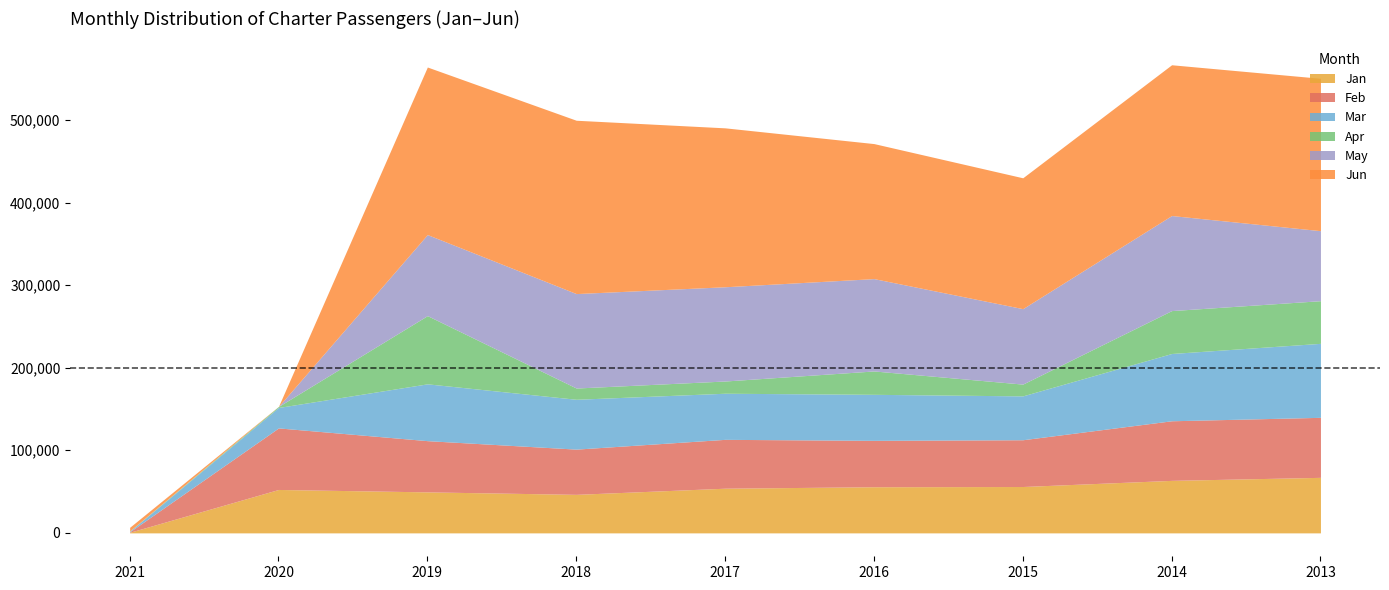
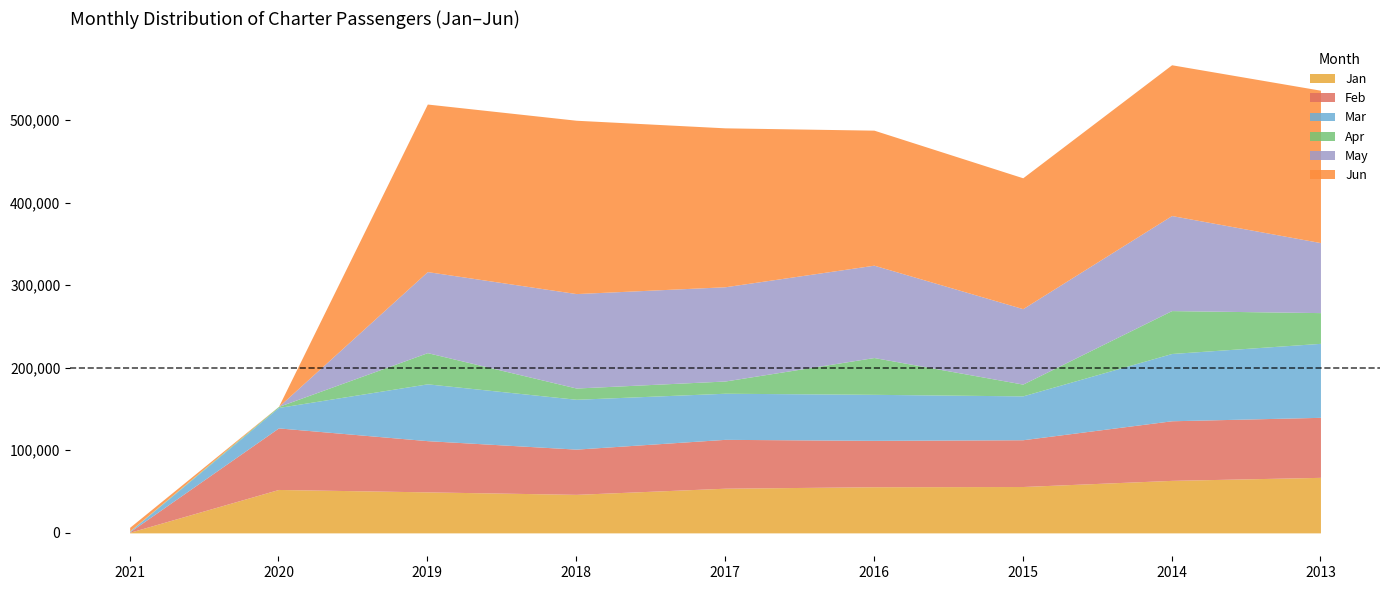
Apr, 2019: 80,000 -> 40,000
Apr, 2016: 30,000 -> 40,000
Apr, 2013: 50,000 -> 40,000
